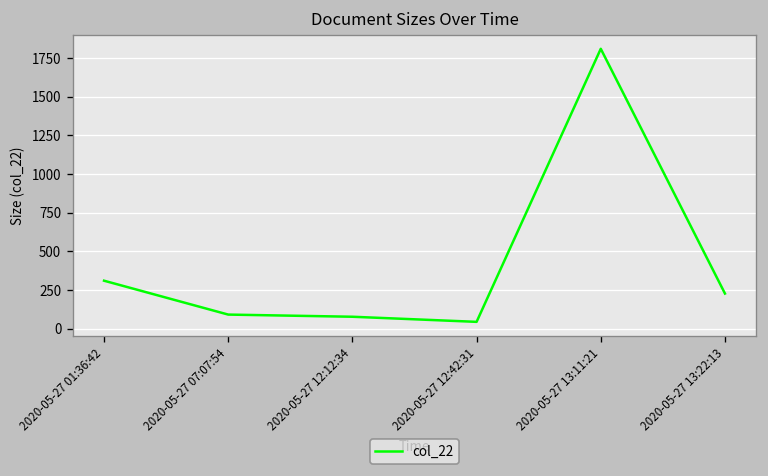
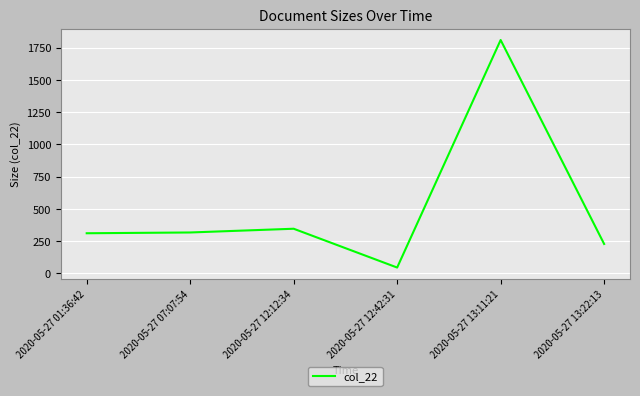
2020-05-27 07:07:54: 90 -> 320
2020-05-27 12:12:34: 80 -> 350
